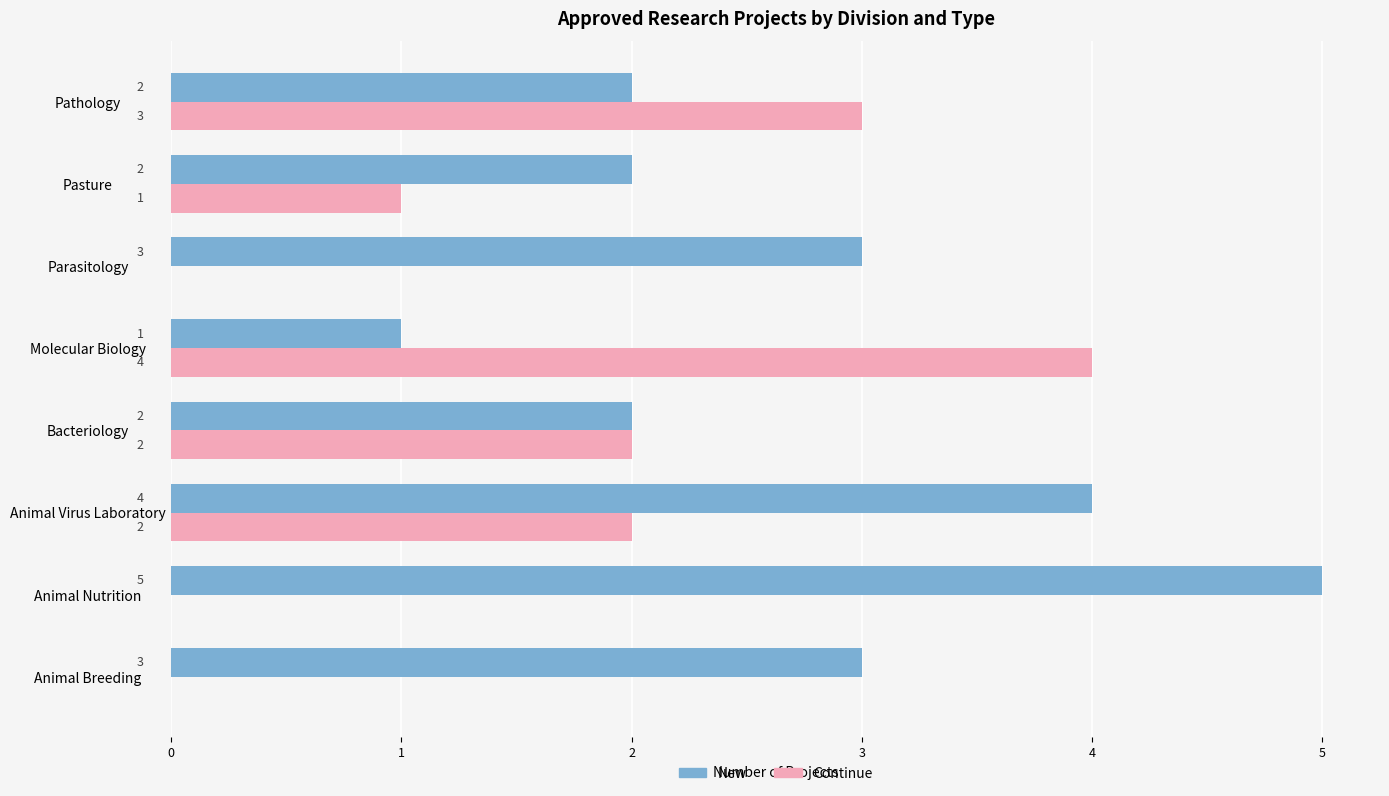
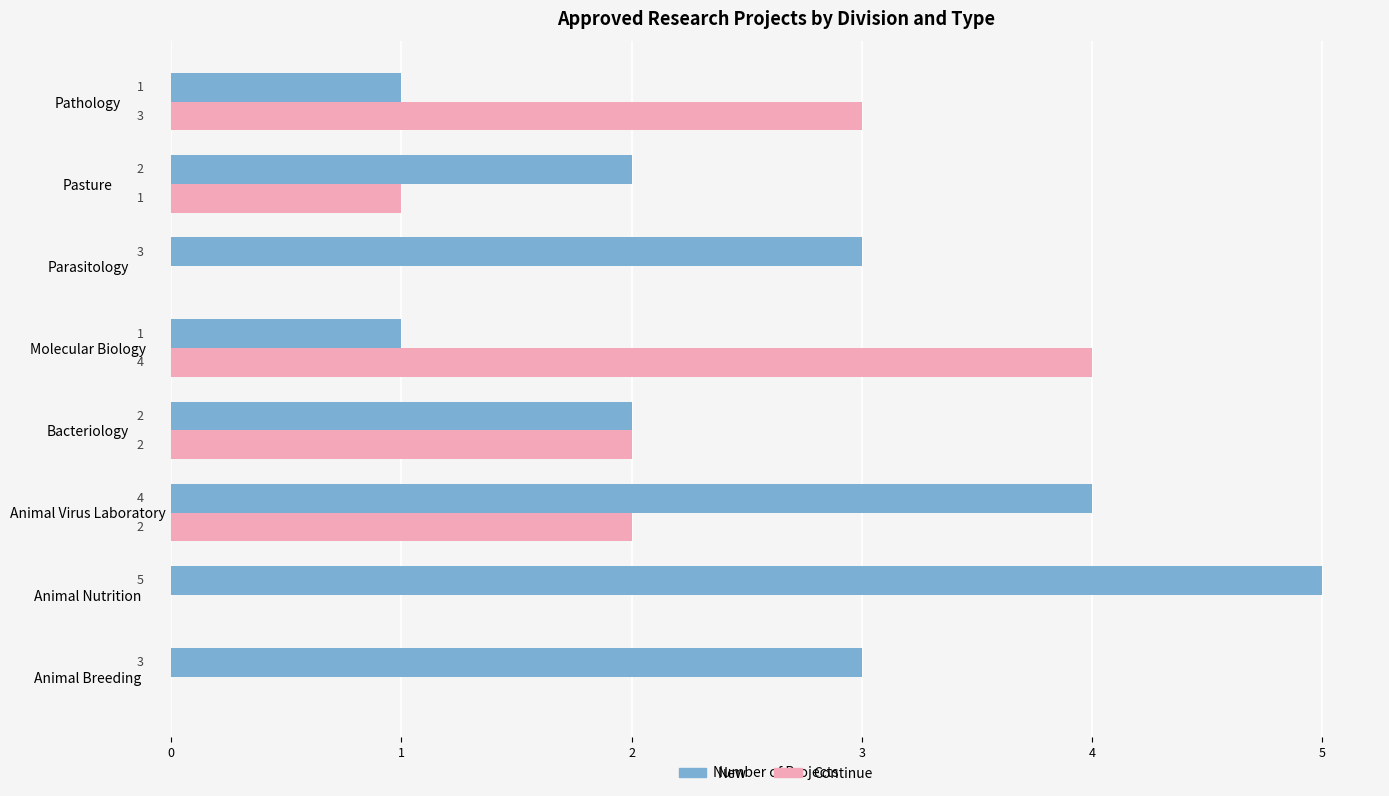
New, Pathology: 2 -> 1
